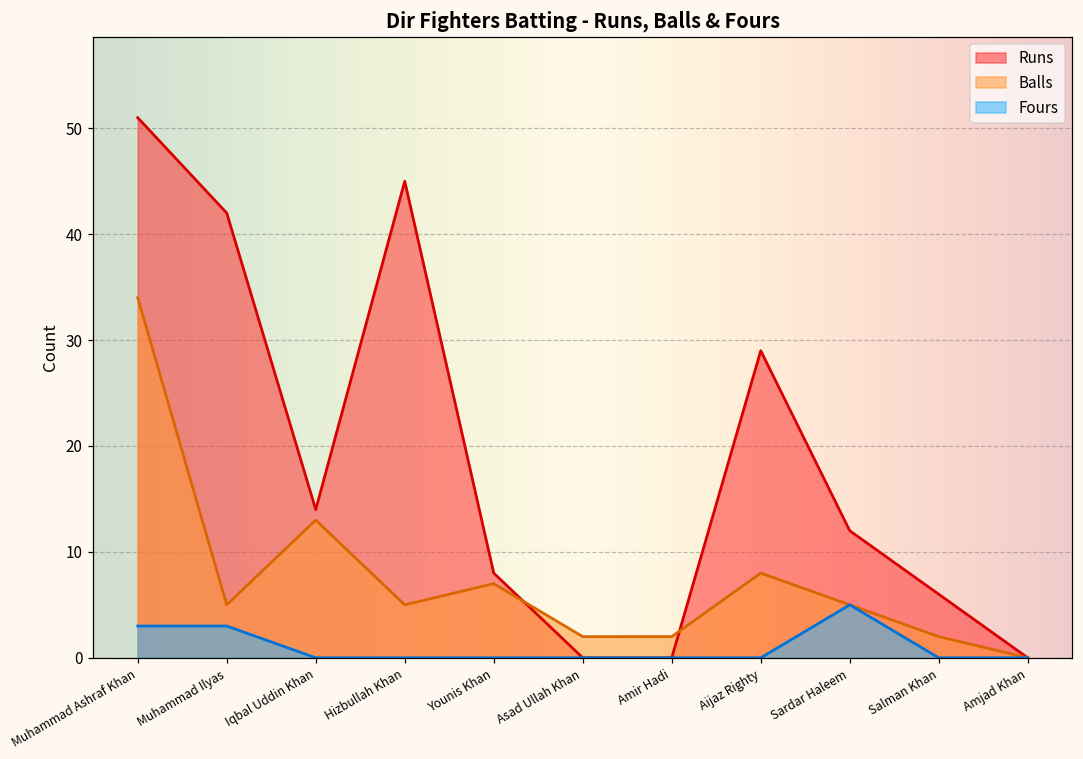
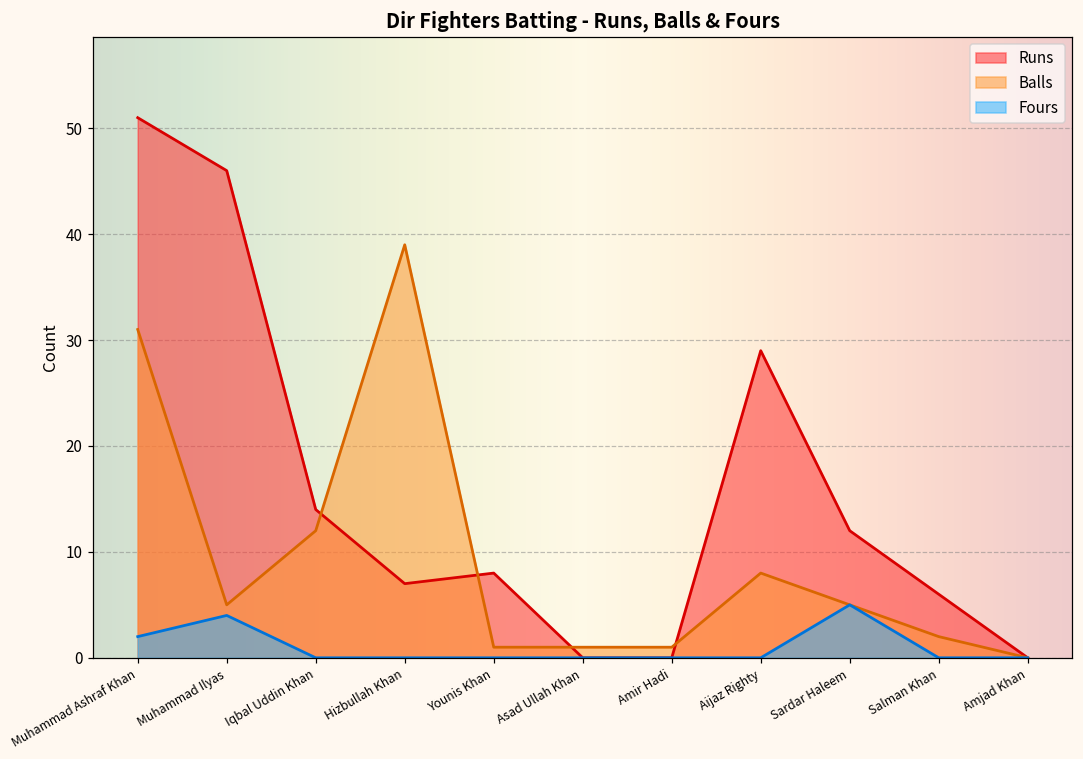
Balls, Muhammad Ashraf Khan: 34 -> 31
Fours, Muhammad Ashraf Khan: 3 -> 2
Runs, Muhammad Ilyas: 42 -> 46
Fours, Muhammad Ilyas: 3 -> 4
Balls, Iqbal Uddin Khan: 13 -> 12
Runs, Hizbullah Khan: 45 -> 7
Balls, Hizbullah Khan: 5 -> 39
Balls, Younis Khan: 7 -> 1
Balls, Asad Ullah Khan: 2 -> 1
Balls, Amir Hadi: 2 -> 1
